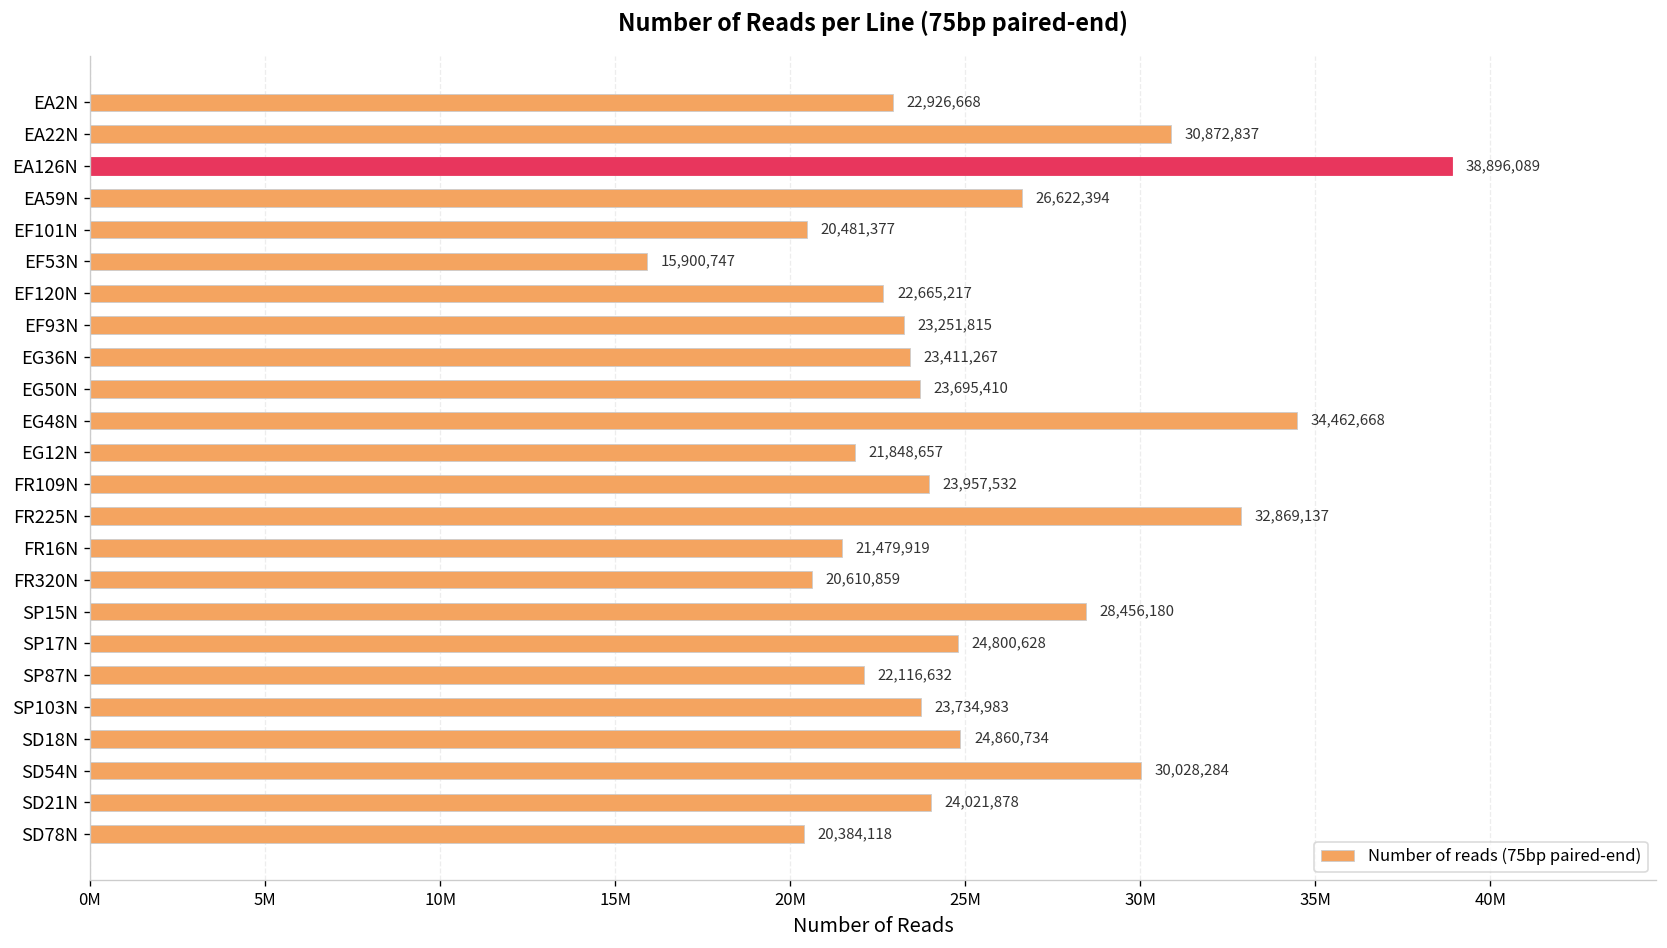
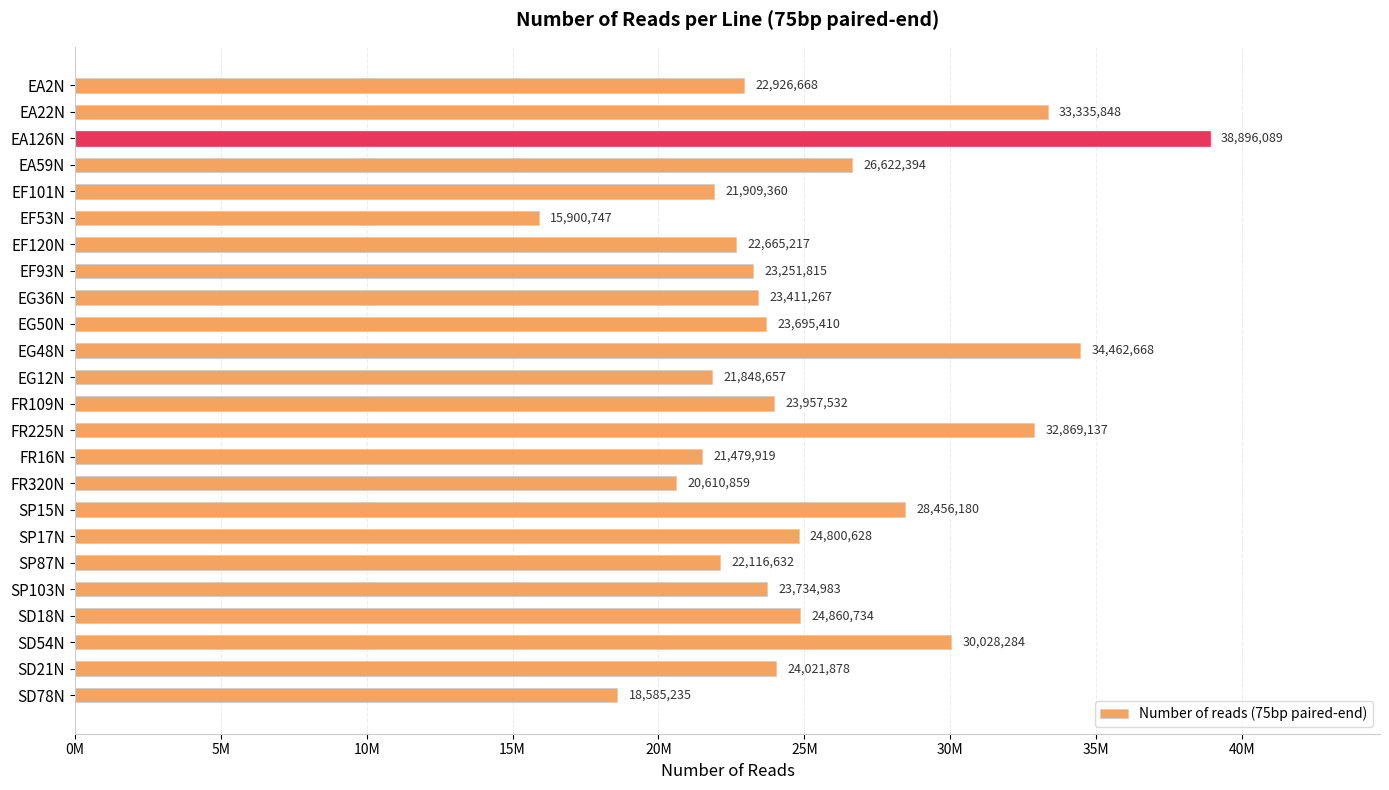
EA22N: 30,872,837 -> 33,335,848
EF101N: 20,481,377 -> 21,909,360
SD78N: 20,384,118 -> 18,585,235
